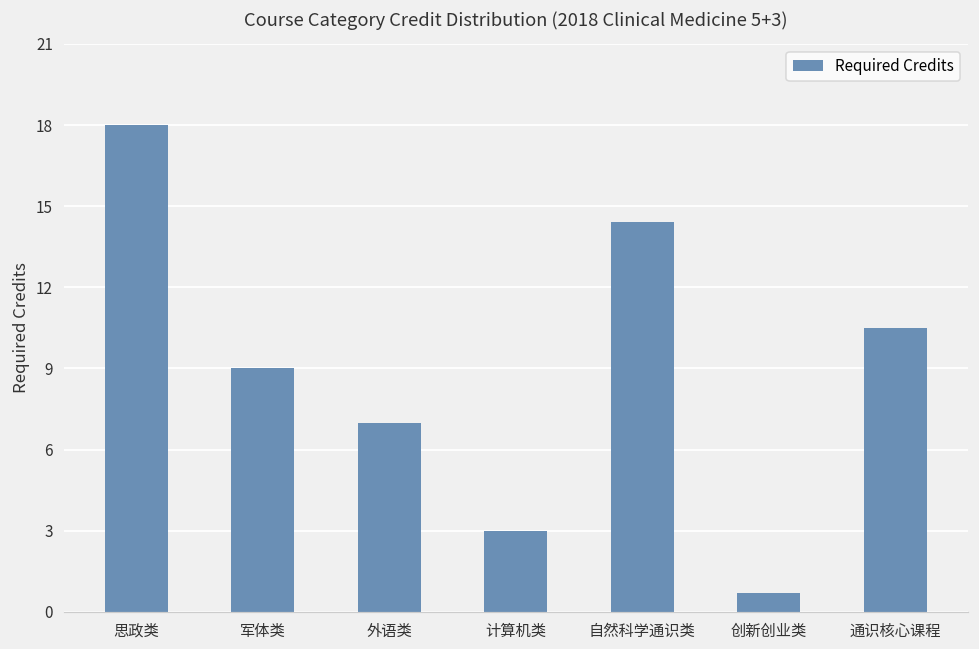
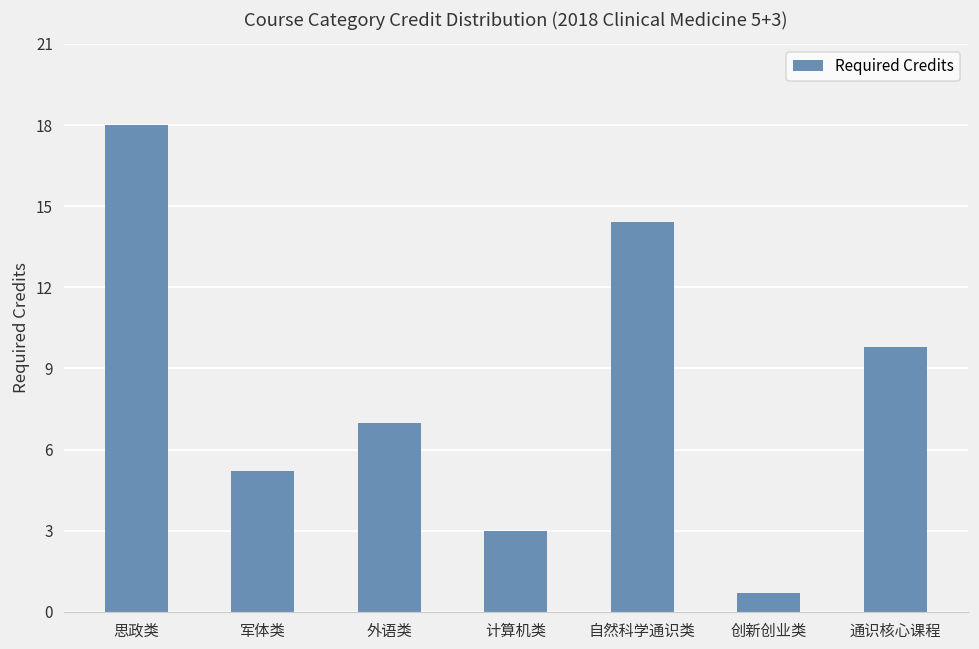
军体类: 9.0 -> 5.2
通识核心课程: 10.5 -> 9.8
